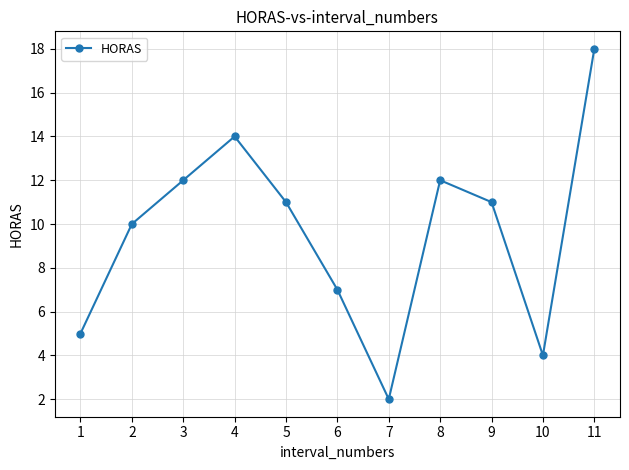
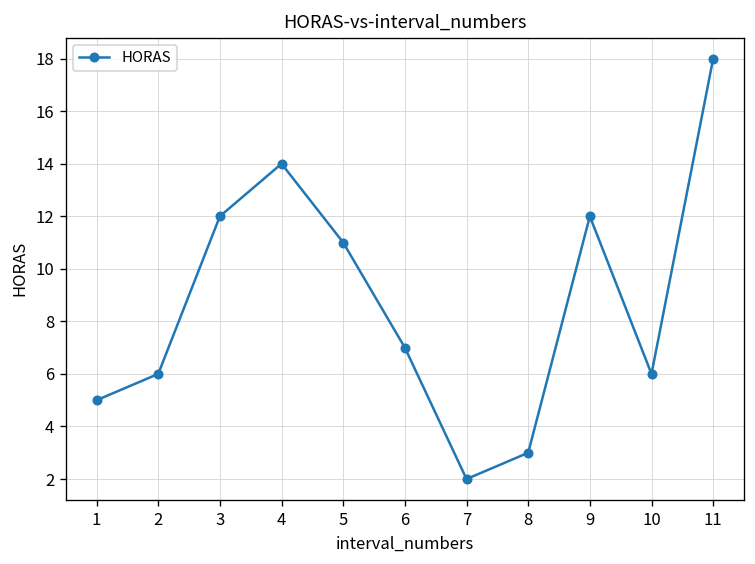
2: 10 -> 6
8: 12 -> 3
9: 11 -> 12
10: 4 -> 6
